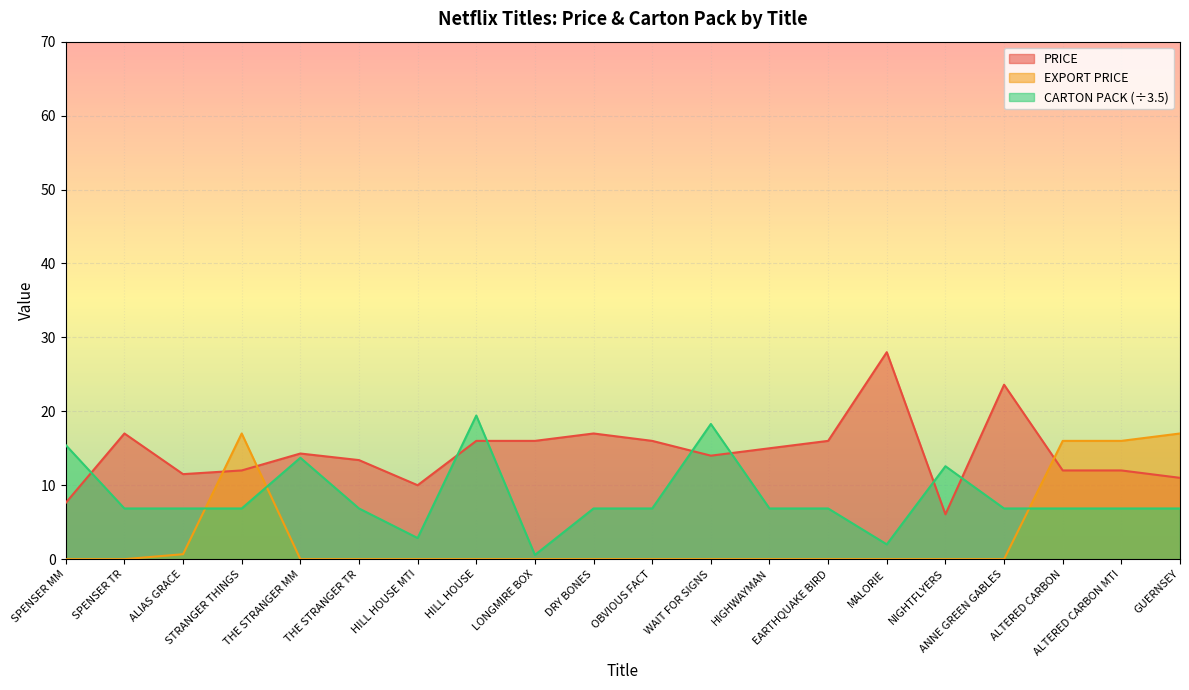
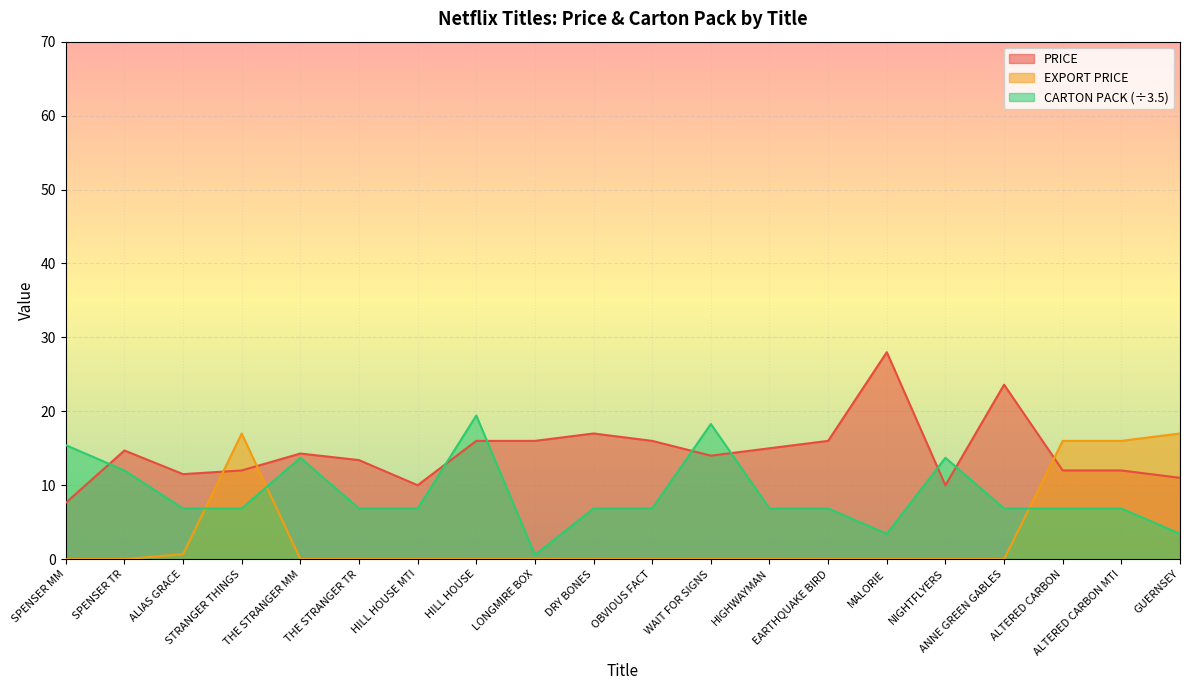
PRICE, SPENSER TR: 17 -> 15
CARTON PACK (÷3.5), SPENSER TR: 7 -> 12
CARTON PACK (÷3.5), HILL HOUSE MTI: 3 -> 7
CARTON PACK (÷3.5), MALORIE: 2 -> 3
PRICE, NIGHTFLYERS: 6 -> 10
CARTON PACK (÷3.5), NIGHTFLYERS: 13 -> 14
CARTON PACK (÷3.5), GUERNSEY: 7 -> 3
